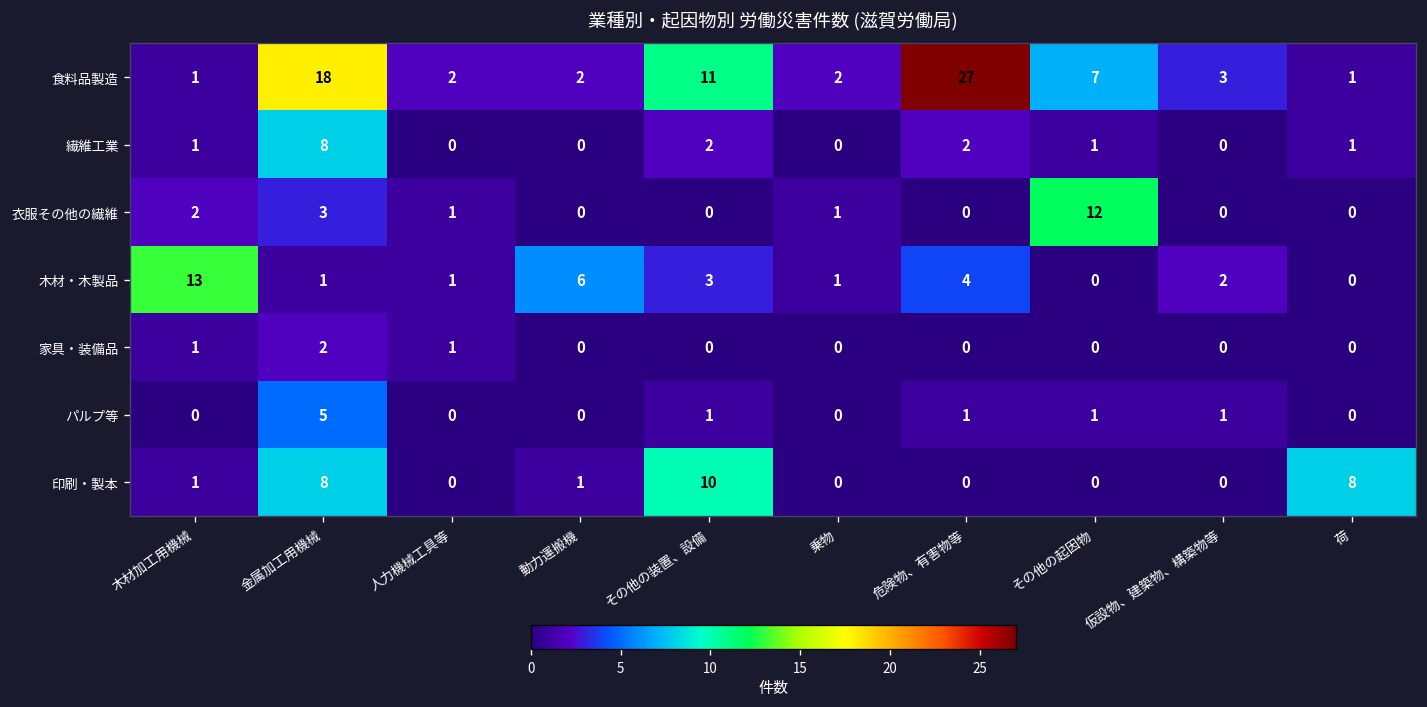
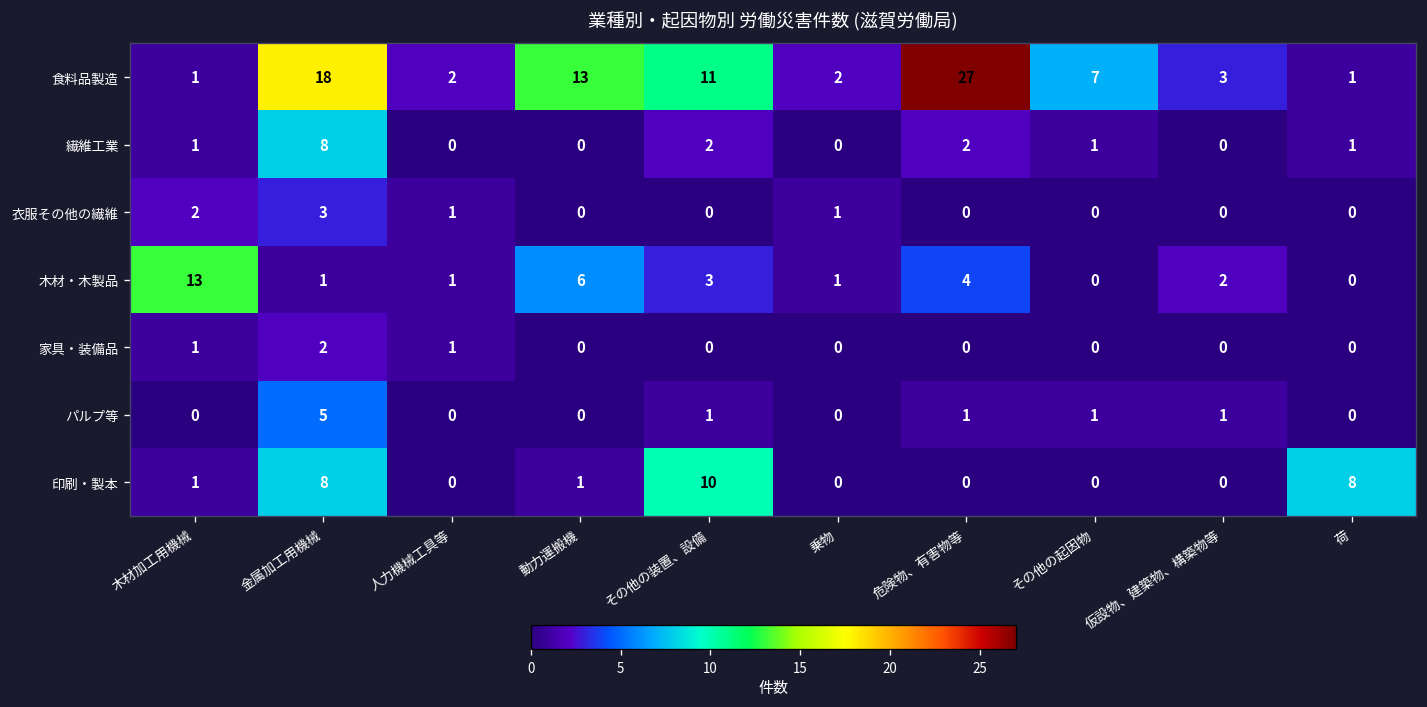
食料品製造, 動力運搬機: 2 -> 13
衣服その他の繊維, その他の起因物: 12 -> 0
